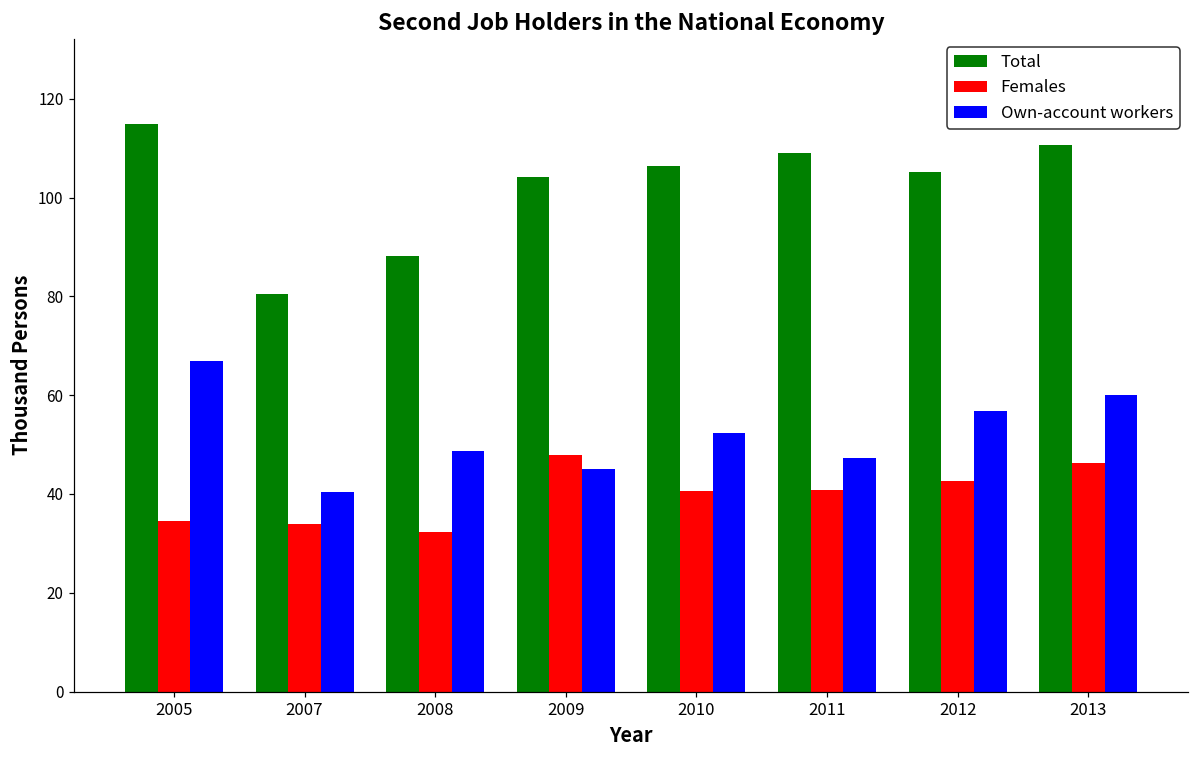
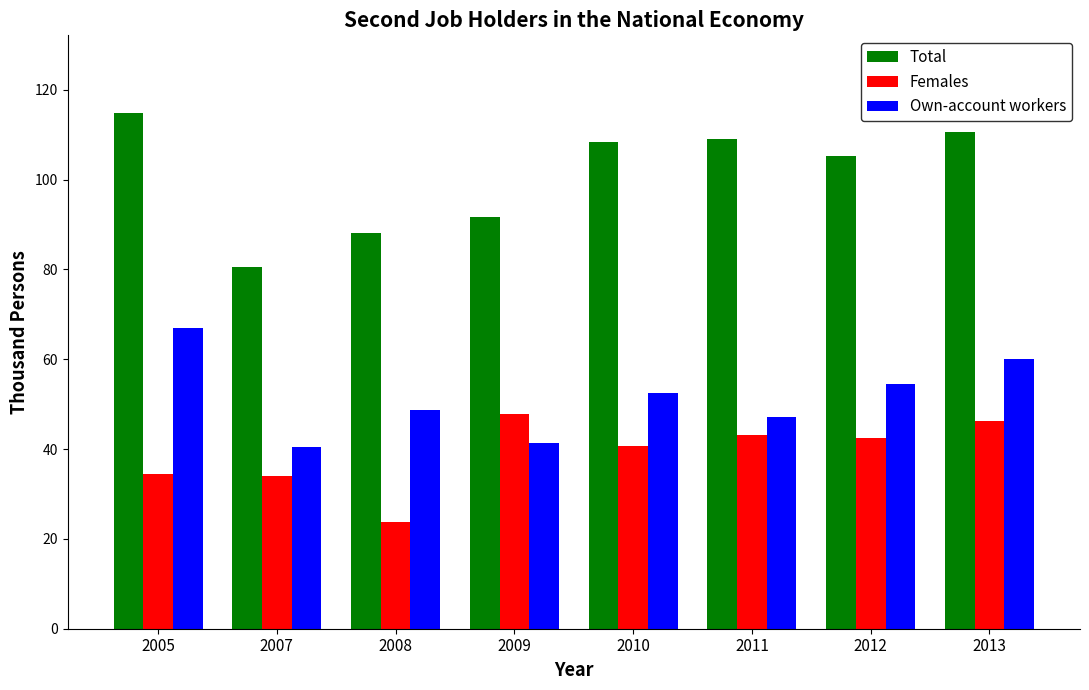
Females, 2008: 32 -> 24
Total, 2009: 104 -> 92
Own-account workers, 2009: 45 -> 41
Total, 2010: 106 -> 108
Females, 2011: 41 -> 43
Own-account workers, 2012: 57 -> 54
